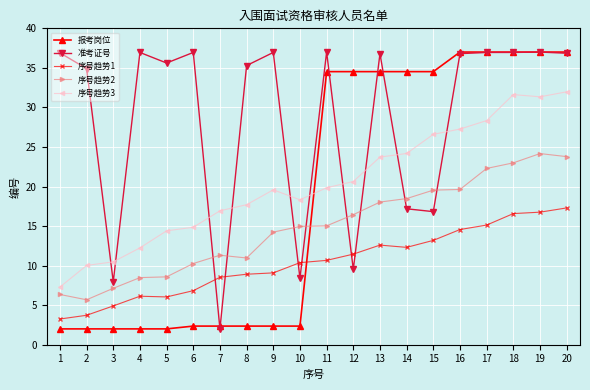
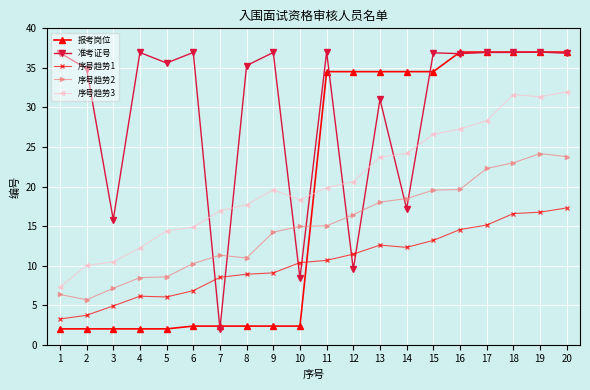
准考证号, 3: 8 -> 16
准考证号, 13: 37 -> 31
准考证号, 15: 17 -> 37
